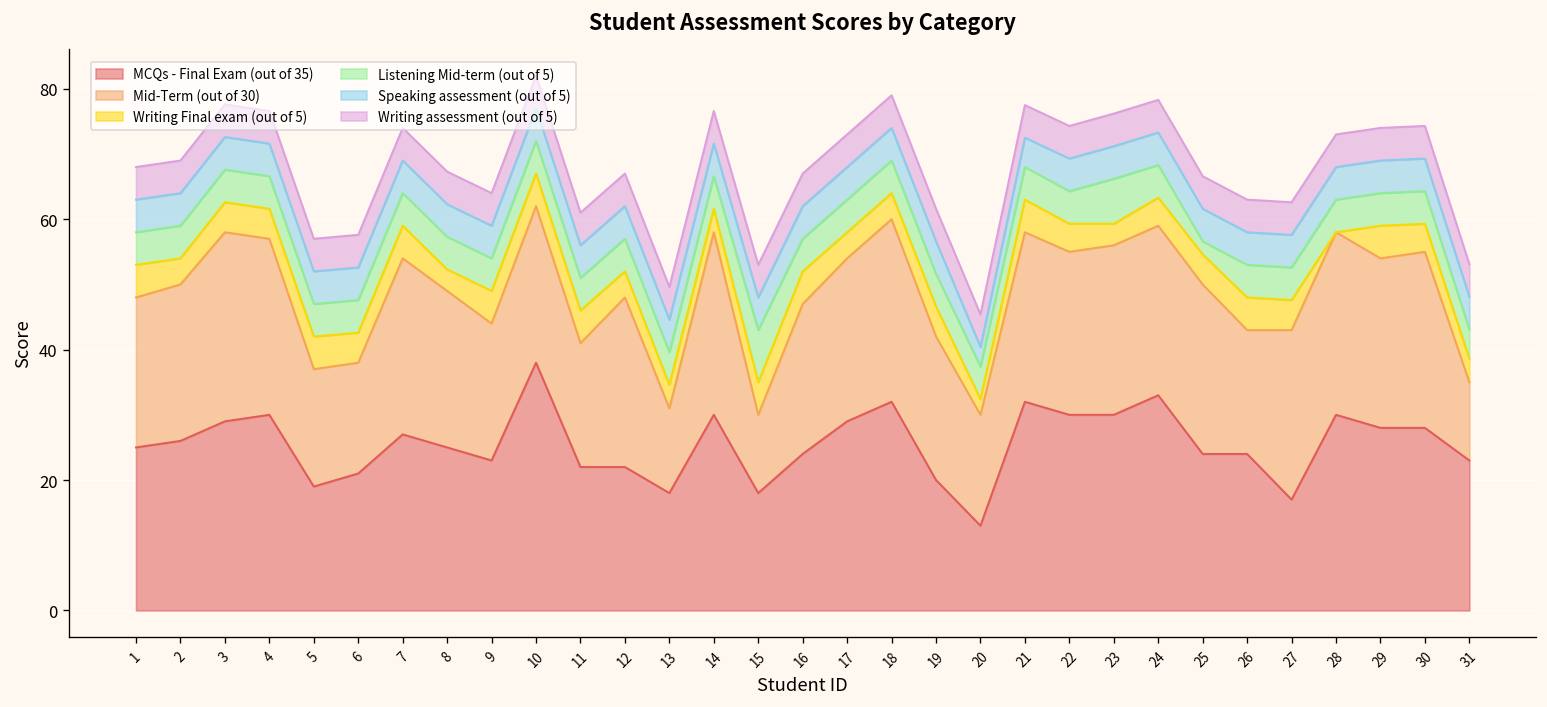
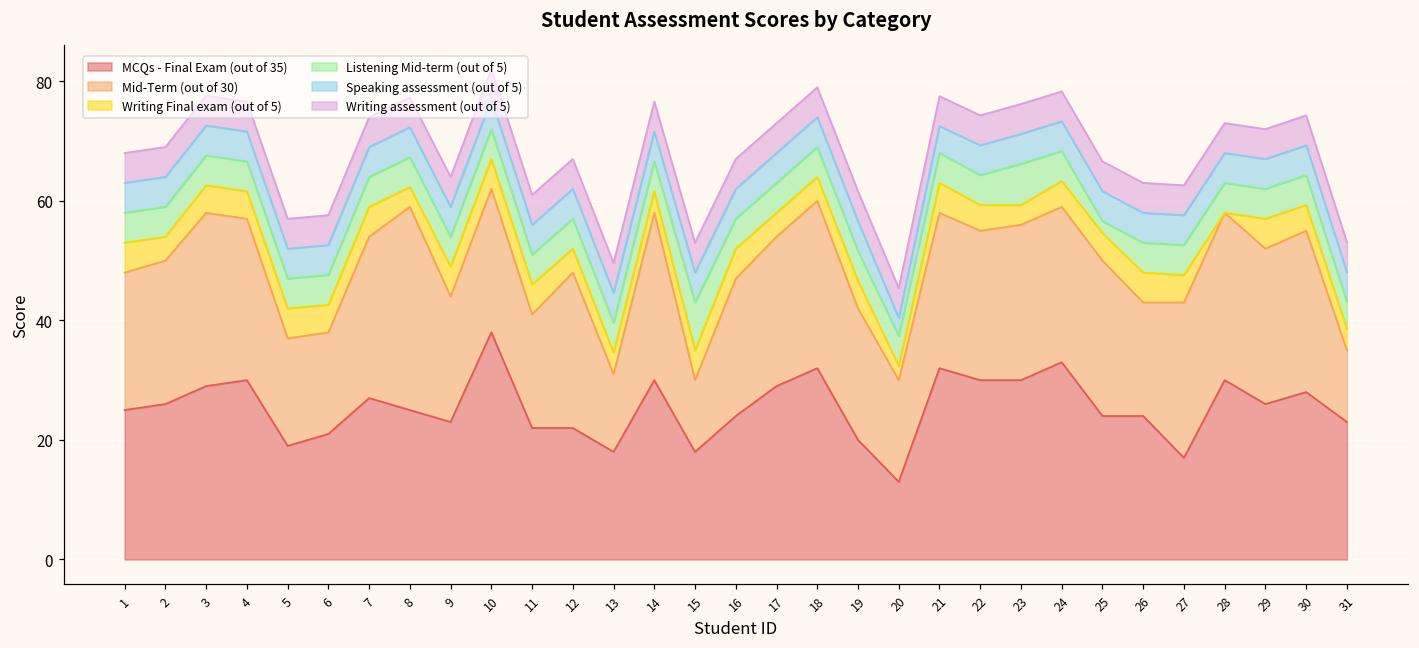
Mid-Term (out of 30), 8: 24 -> 34
MCQs - Final Exam (out of 35), 29: 28 -> 26
